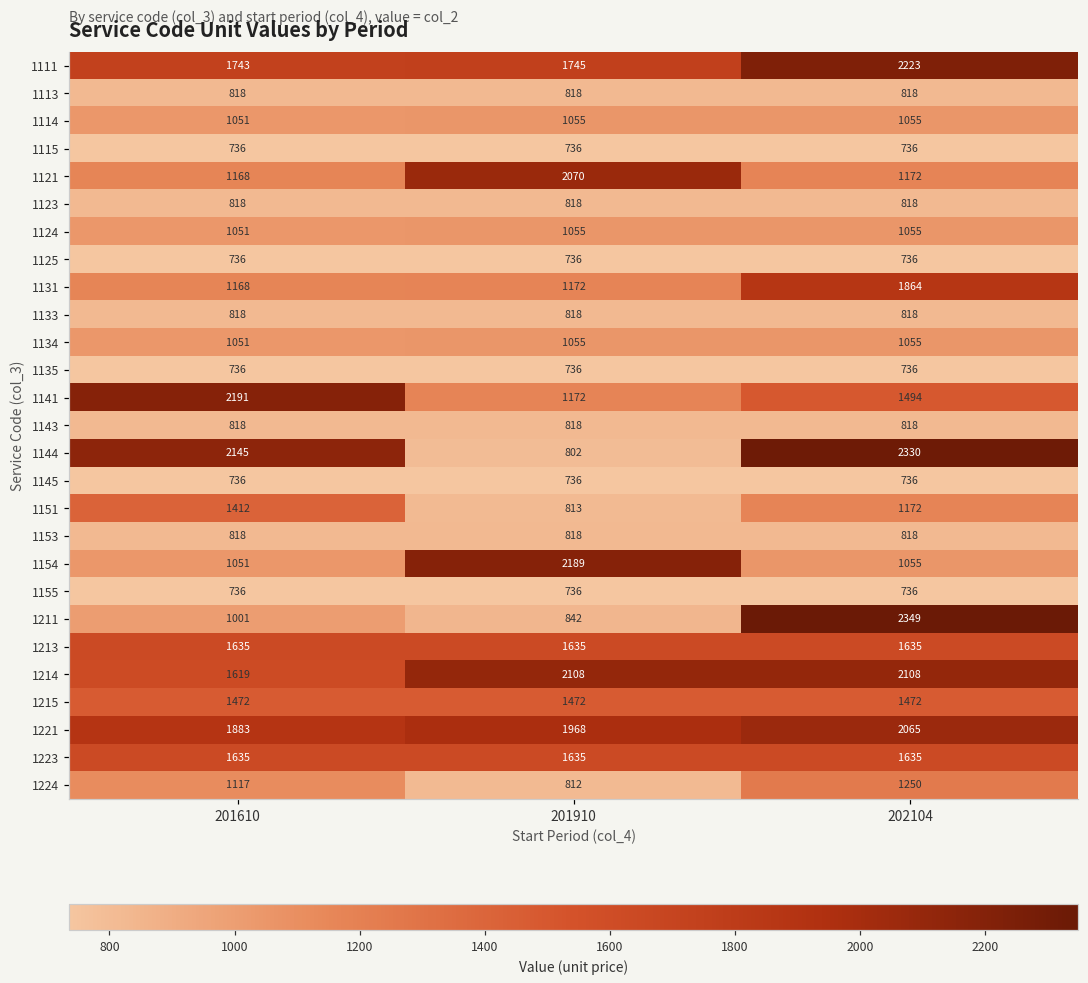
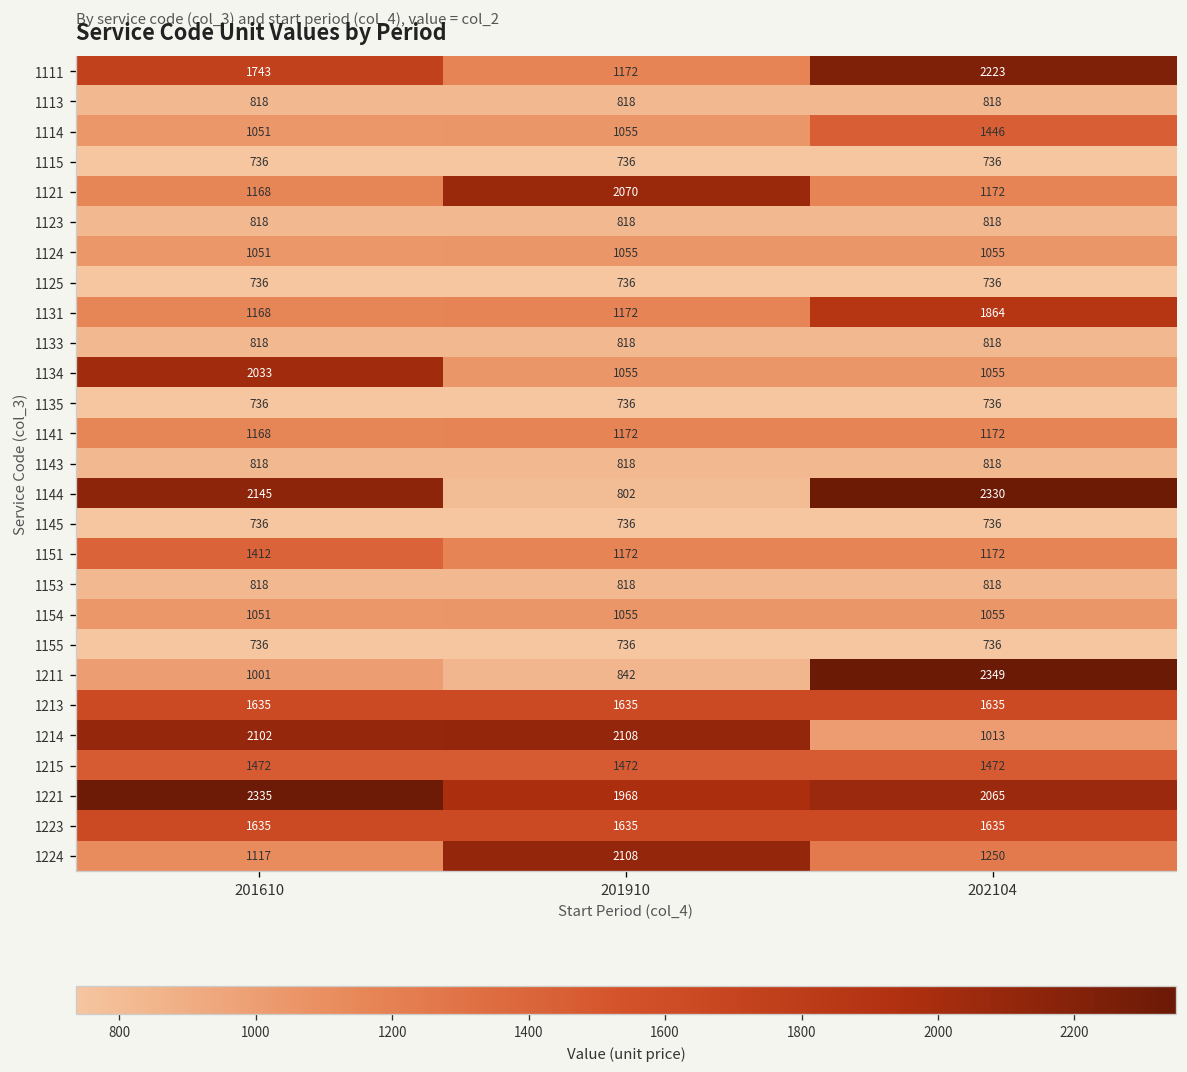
1111, 201910: 1745 -> 1172
1114, 202104: 1055 -> 1446
1134, 201610: 1051 -> 2033
1141, 201610: 2191 -> 1168
1141, 202104: 1494 -> 1172
1151, 201910: 813 -> 1172
1154, 201910: 2189 -> 1055
1214, 201610: 1619 -> 2102
1214, 202104: 2108 -> 1013
1221, 201610: 1883 -> 2335
1224, 201910: 812 -> 2108
